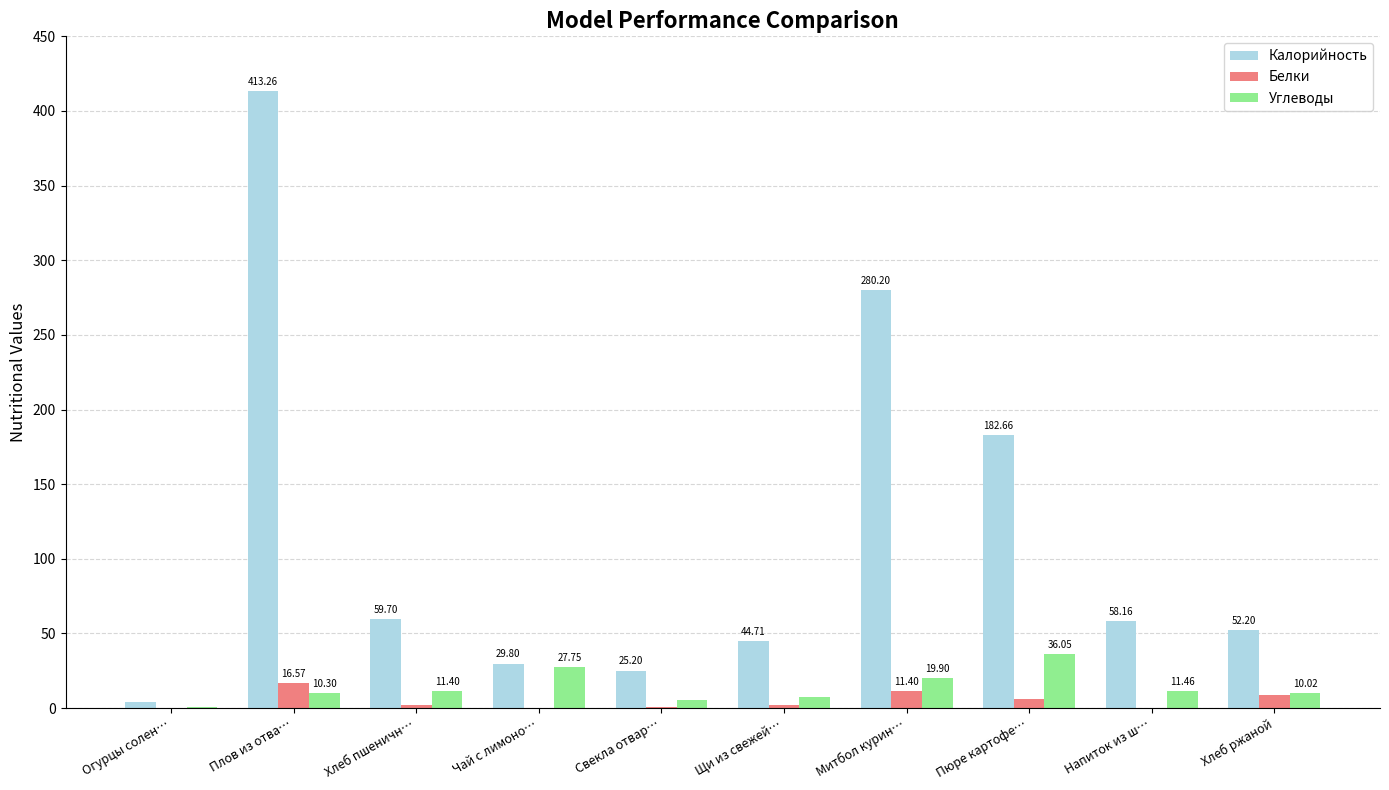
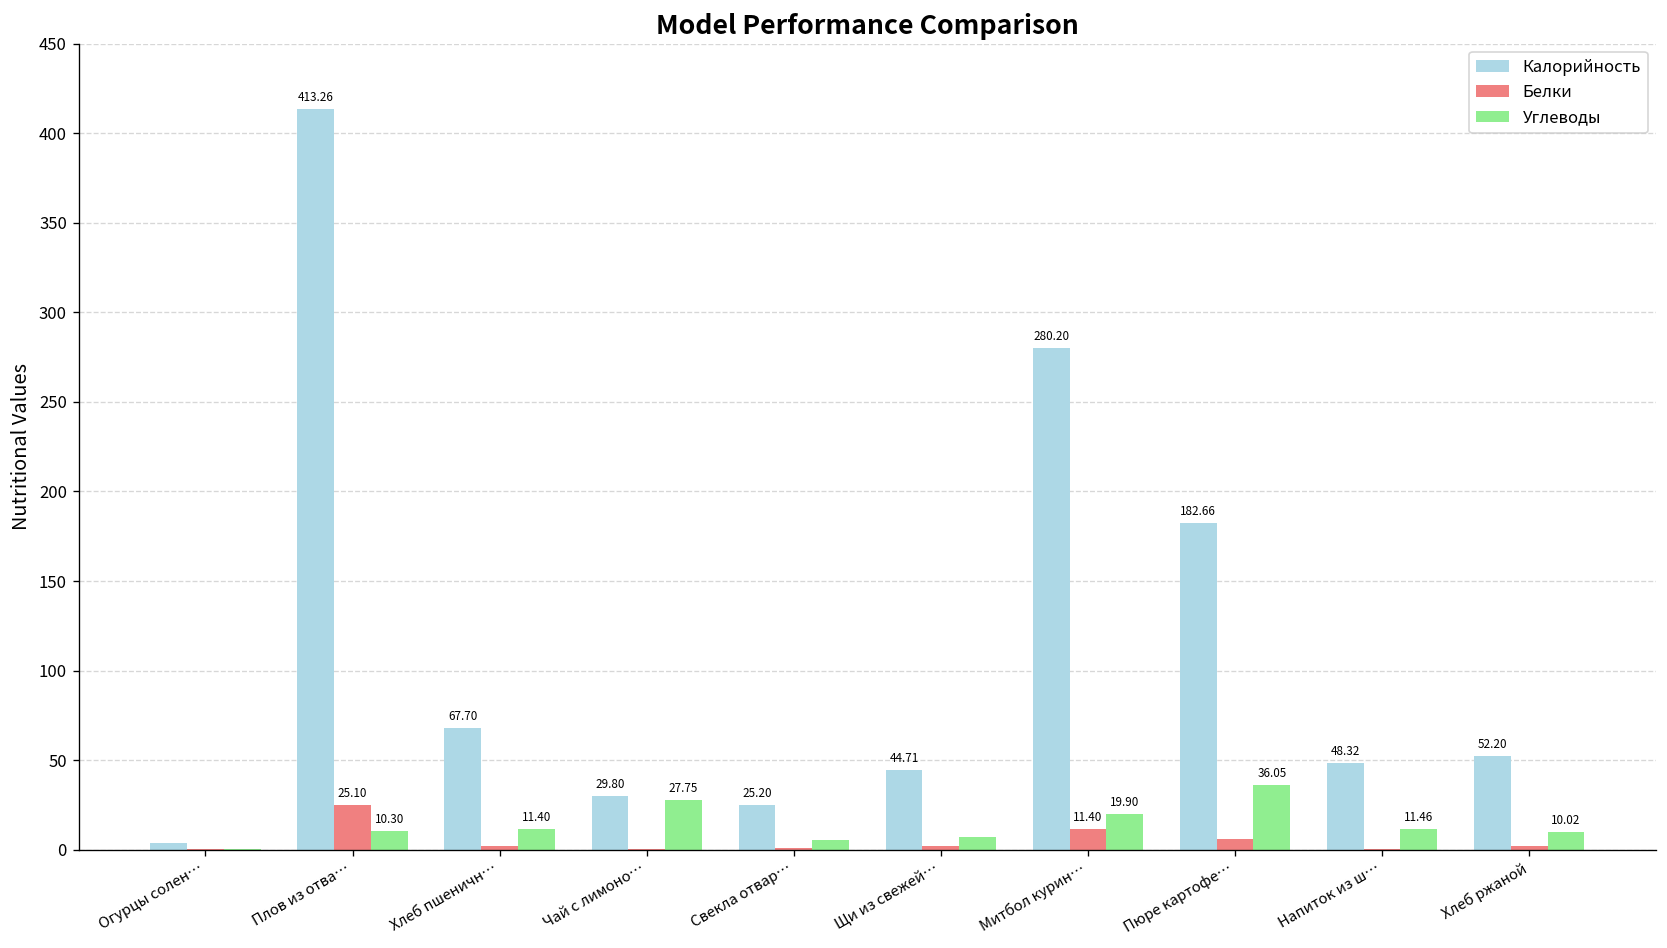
Белки, Плов из отва…: 16.57 -> 25.10
Калорийность, Хлеб пшеничн…: 59.70 -> 67.70
Калорийность, Напиток из ш…: 58.16 -> 48.32
Белки, Хлеб ржаной: 9 -> 2
